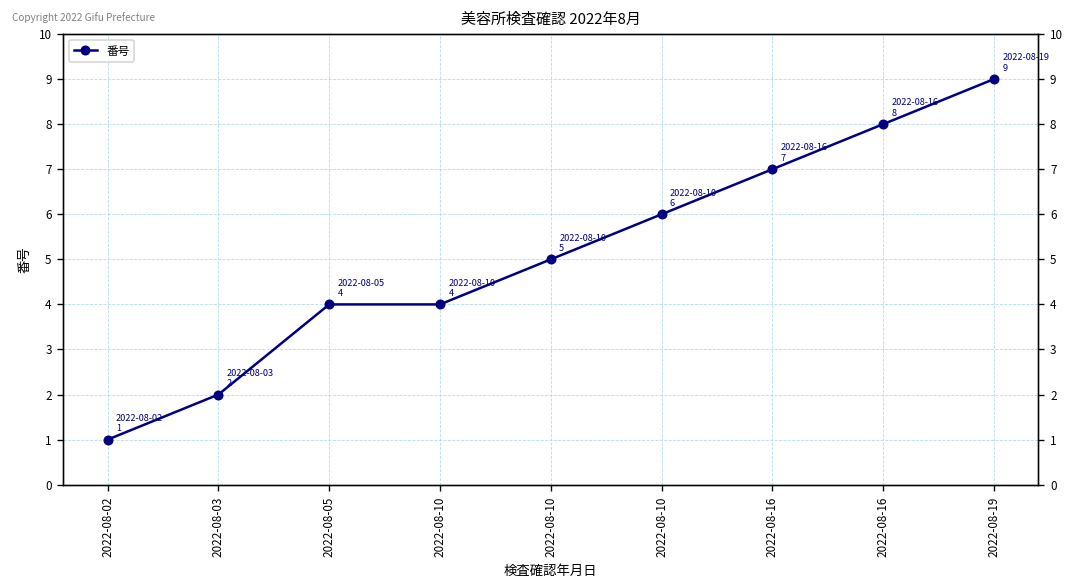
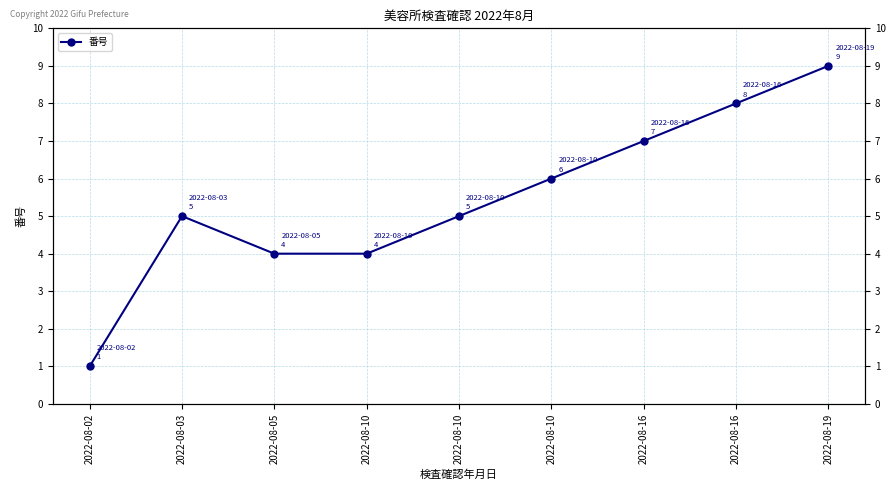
2022-08-03: 2 -> 5
